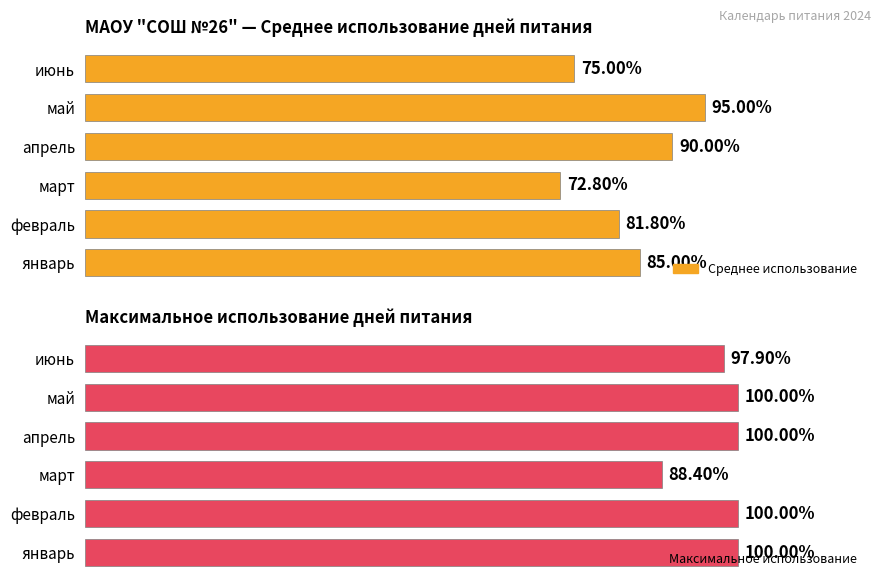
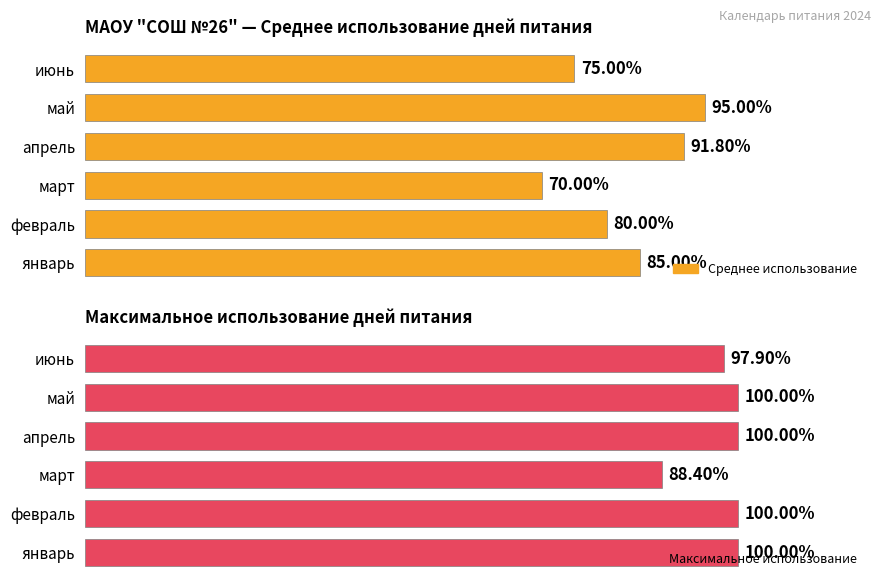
МАОУ "СОШ №26" — Среднее использование дней питания, апрель: 90.00% -> 91.80%
МАОУ "СОШ №26" — Среднее использование дней питания, март: 72.80% -> 70.00%
МАОУ "СОШ №26" — Среднее использование дней питания, февраль: 81.80% -> 80.00%
